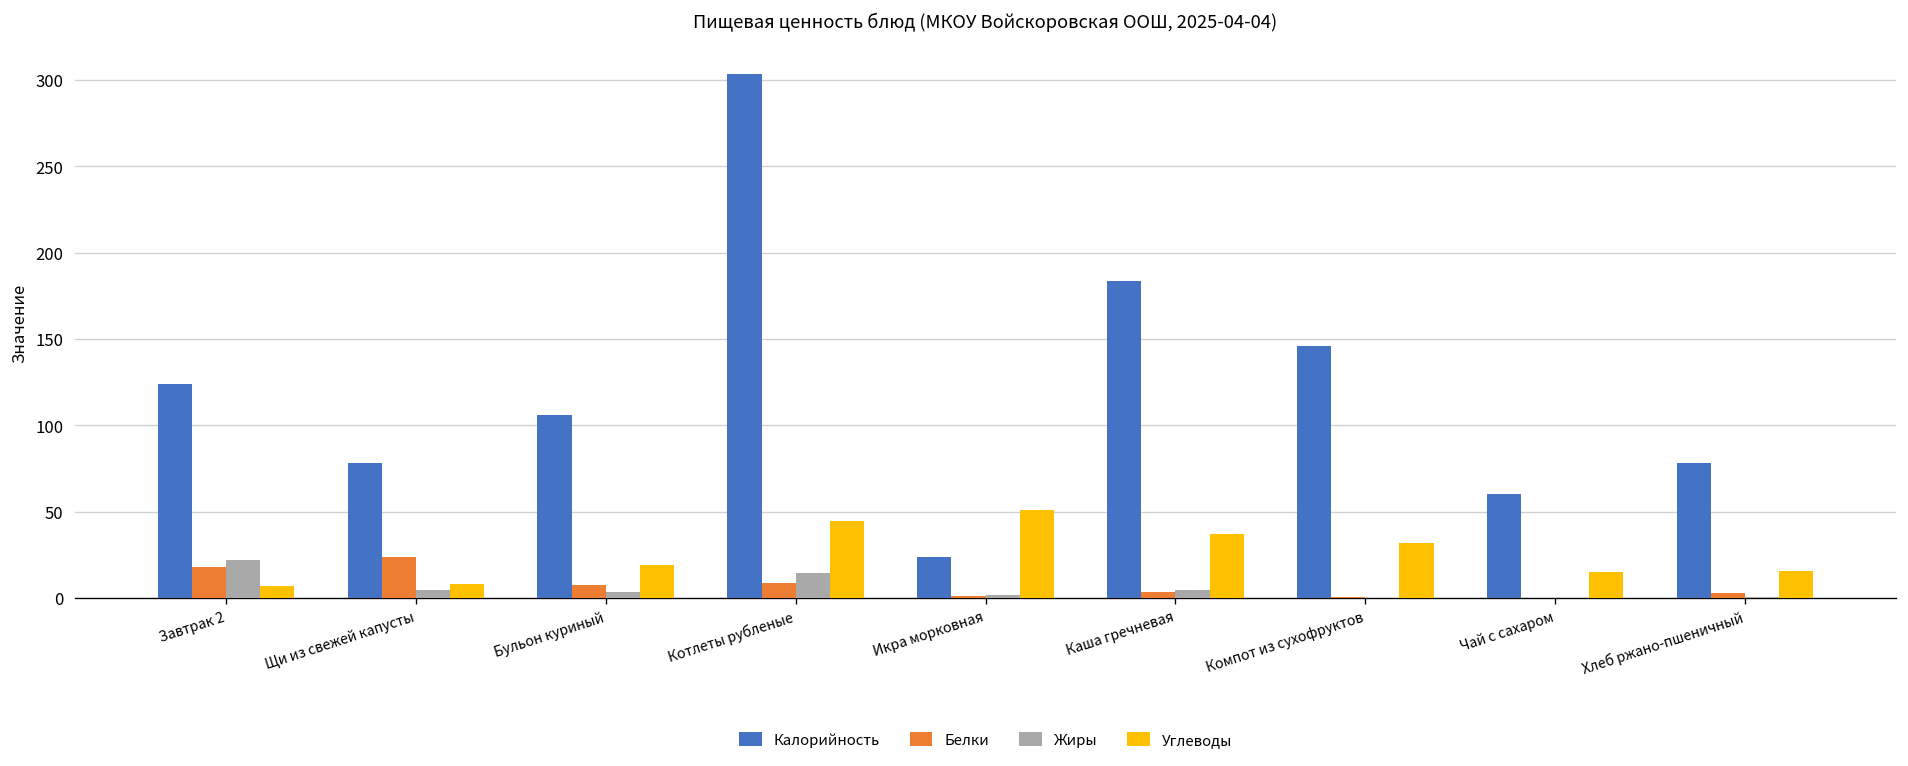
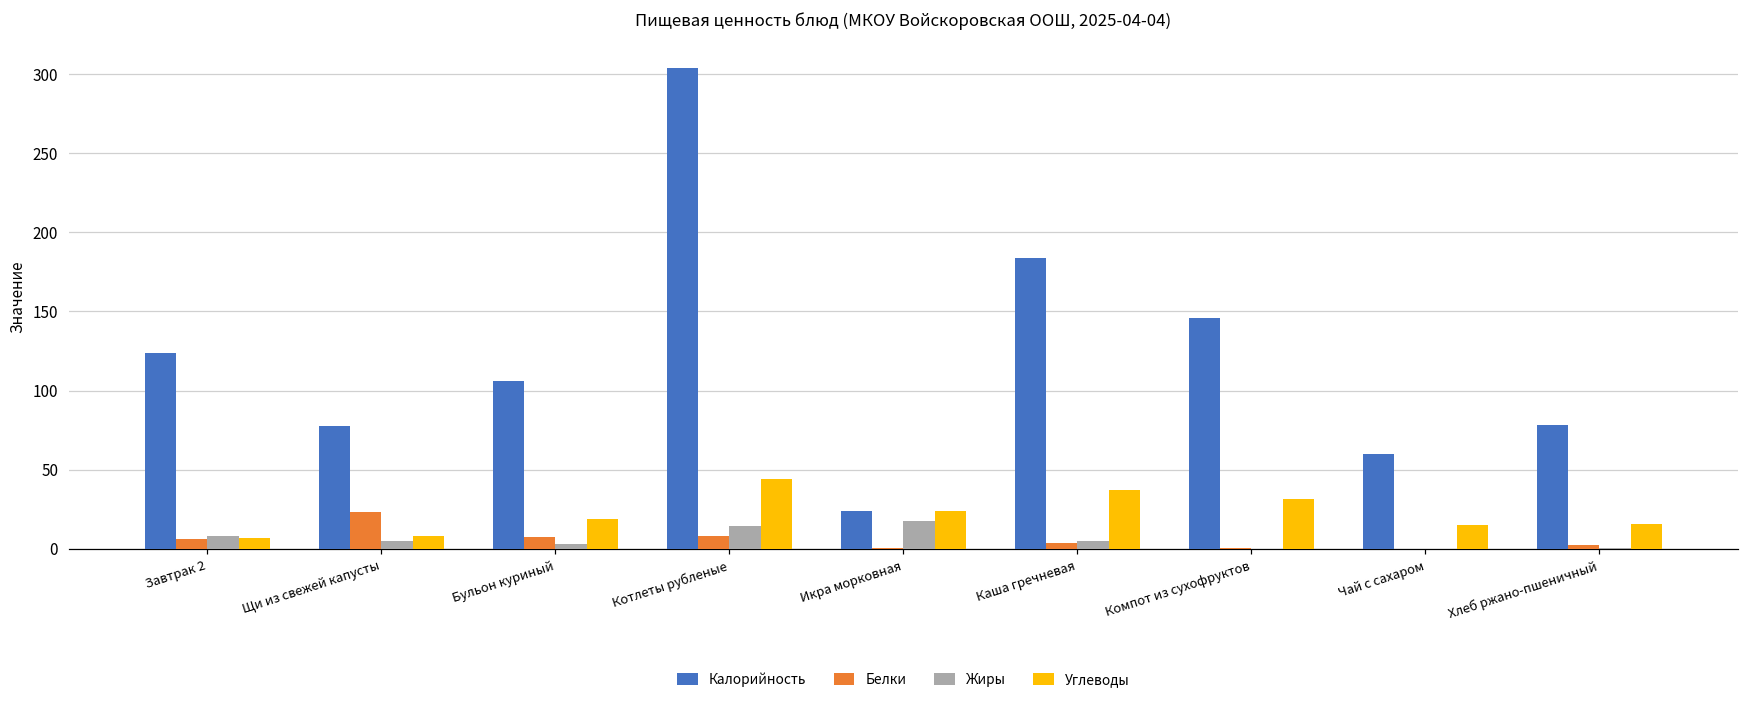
Белки, Завтрак 2: 18 -> 6
Жиры, Завтрак 2: 22 -> 8
Жиры, Икра морковная: 2 -> 18
Углеводы, Икра морковная: 51 -> 24
